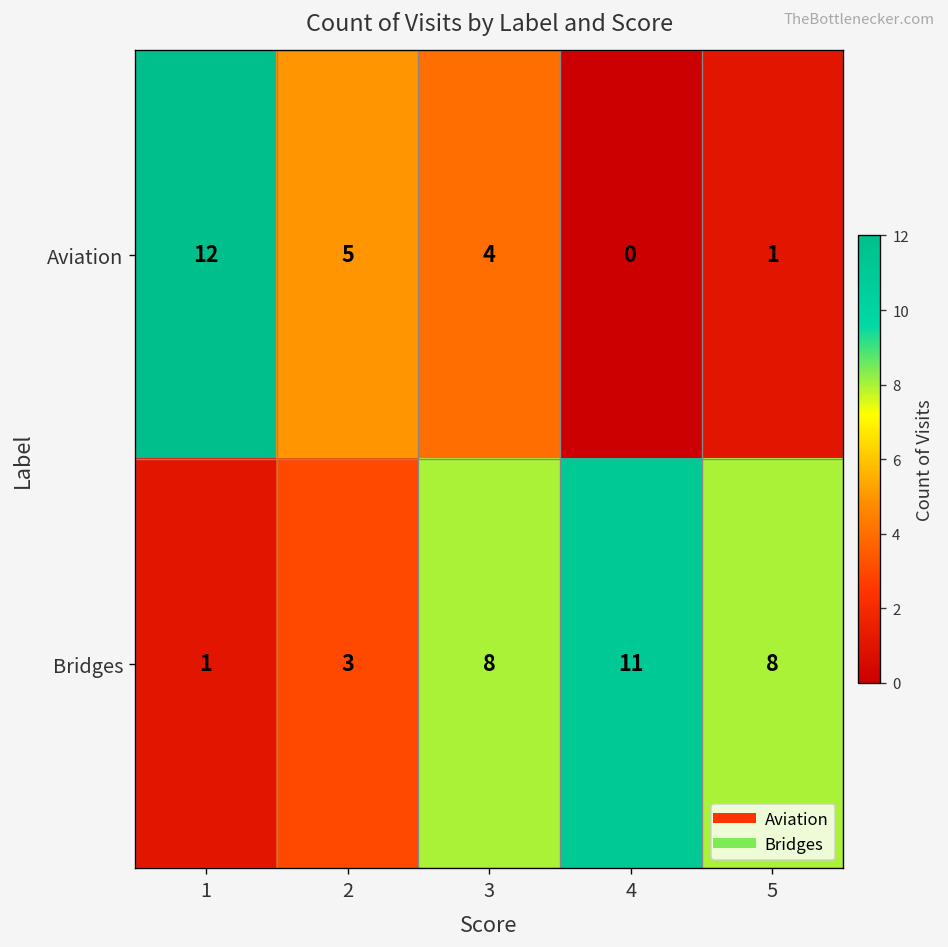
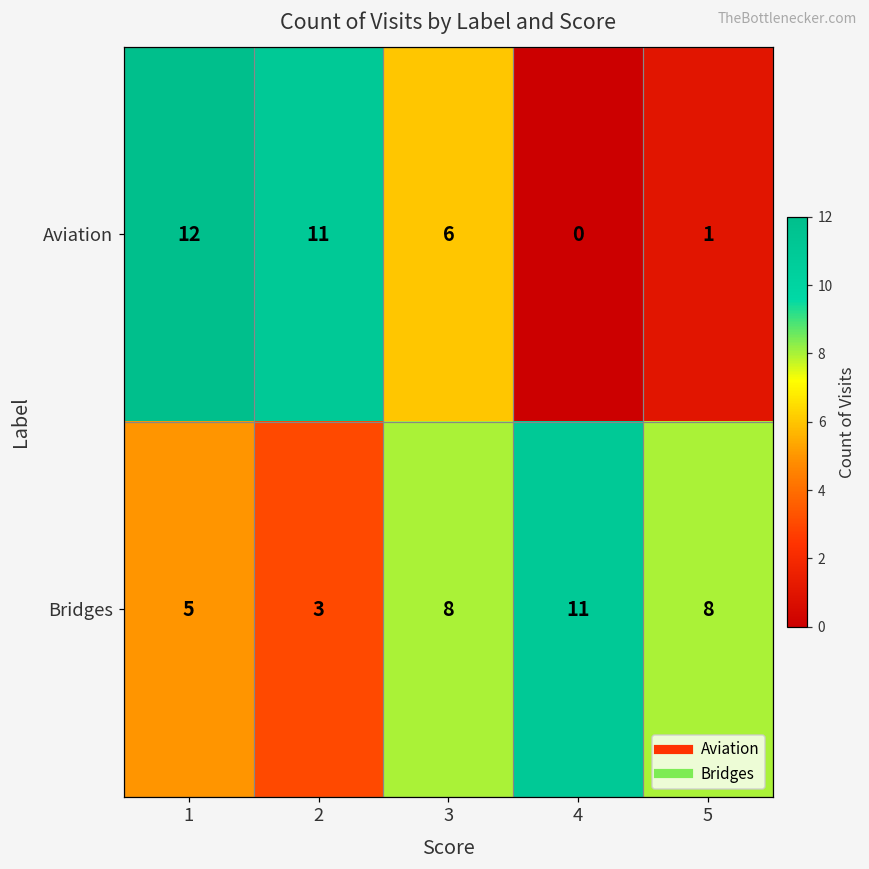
Aviation, 2: 5 -> 11
Aviation, 3: 4 -> 6
Bridges, 1: 1 -> 5
